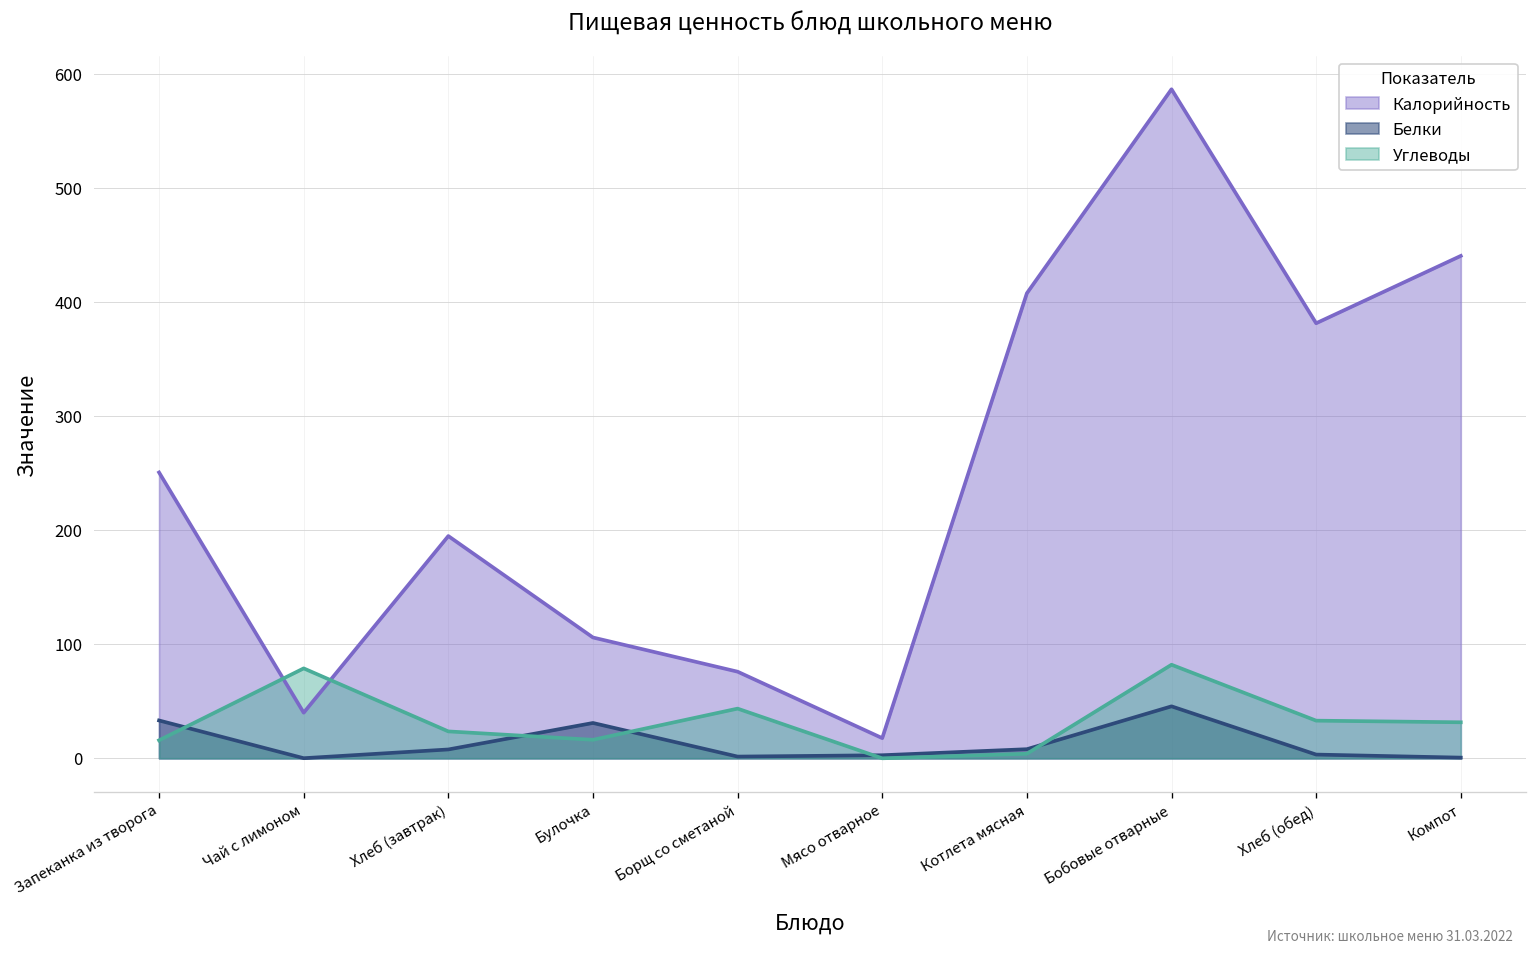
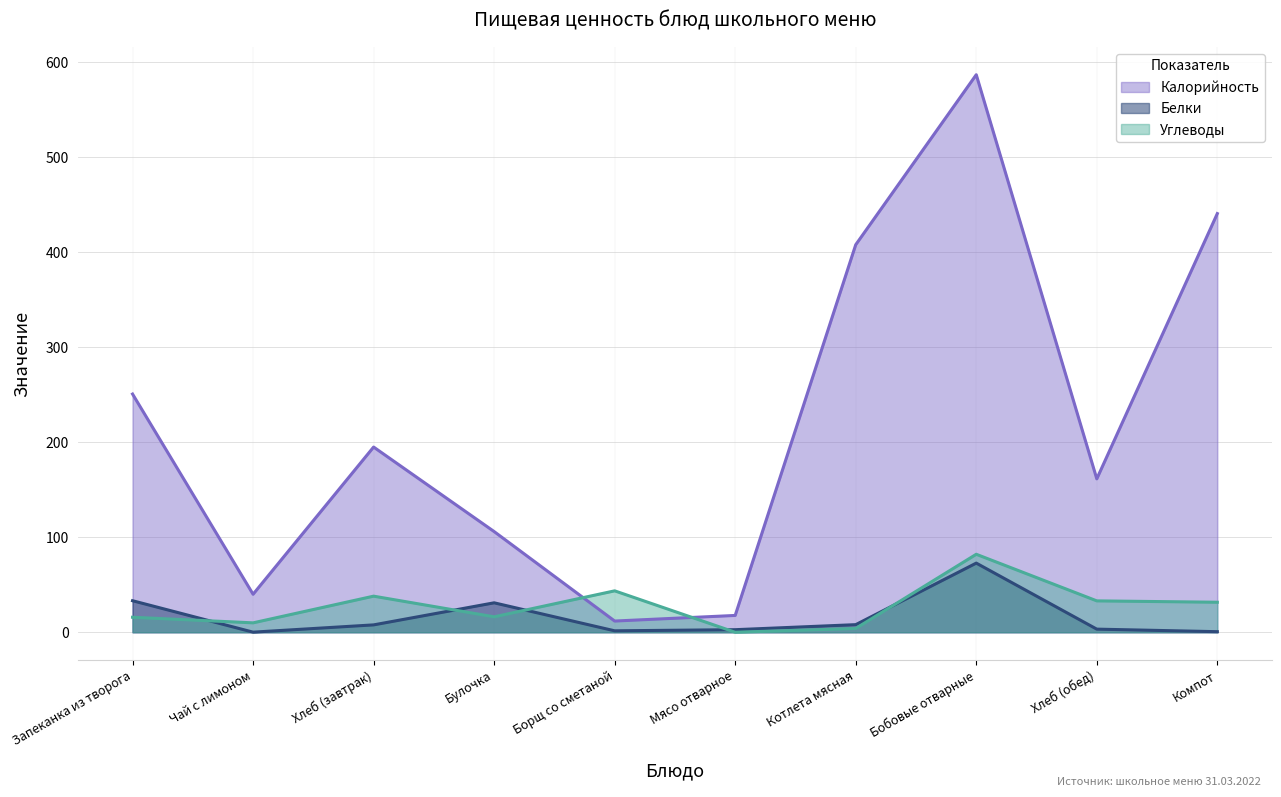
Углеводы, Чай с лимоном: 80 -> 10
Углеводы, Хлеб (завтрак): 20 -> 40
Калорийность, Борщ со сметаной: 80 -> 10
Белки, Бобовые отварные: 50 -> 70
Калорийность, Хлеб (обед): 380 -> 160
